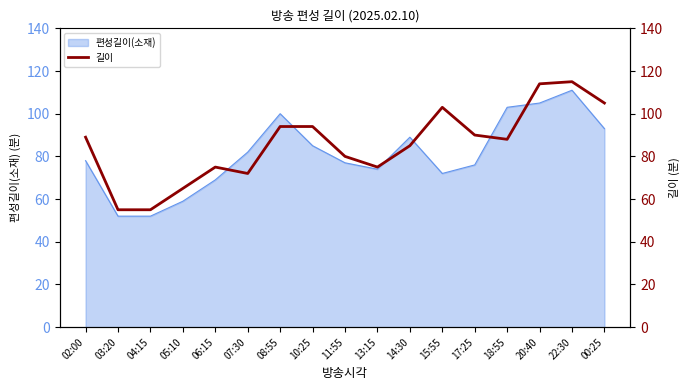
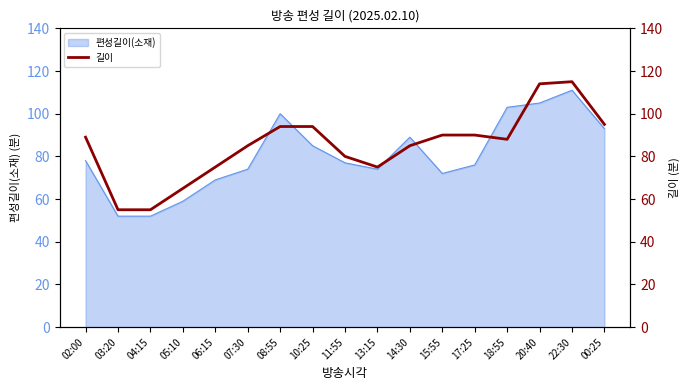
편성길이(소재), 07:30: 82 -> 74
길이, 07:30: 72 -> 85
길이, 15:55: 103 -> 90
길이, 00:25: 105 -> 95
